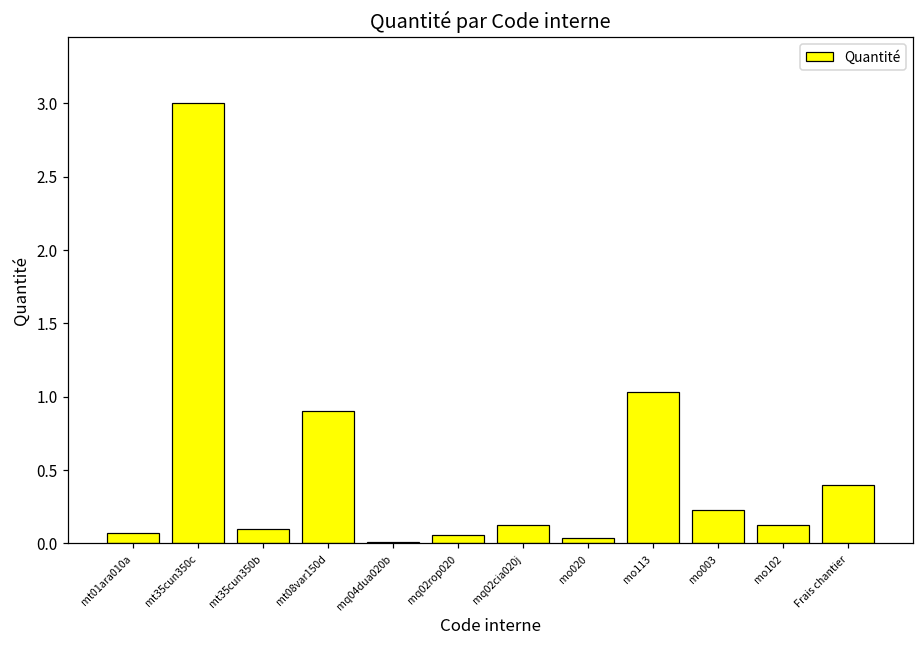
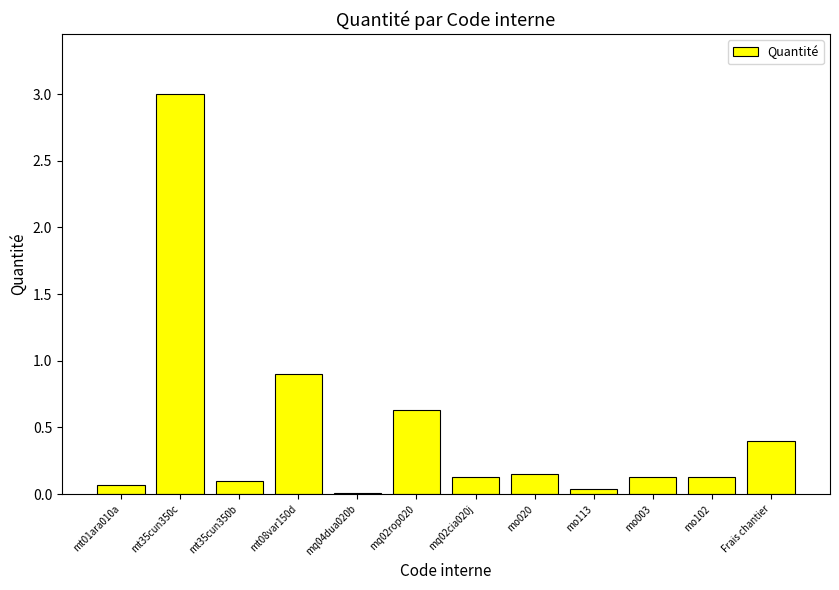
mq02rop020: 0.06 -> 0.63
mo020: 0.04 -> 0.15
mo113: 1.03 -> 0.04
mo003: 0.23 -> 0.13
